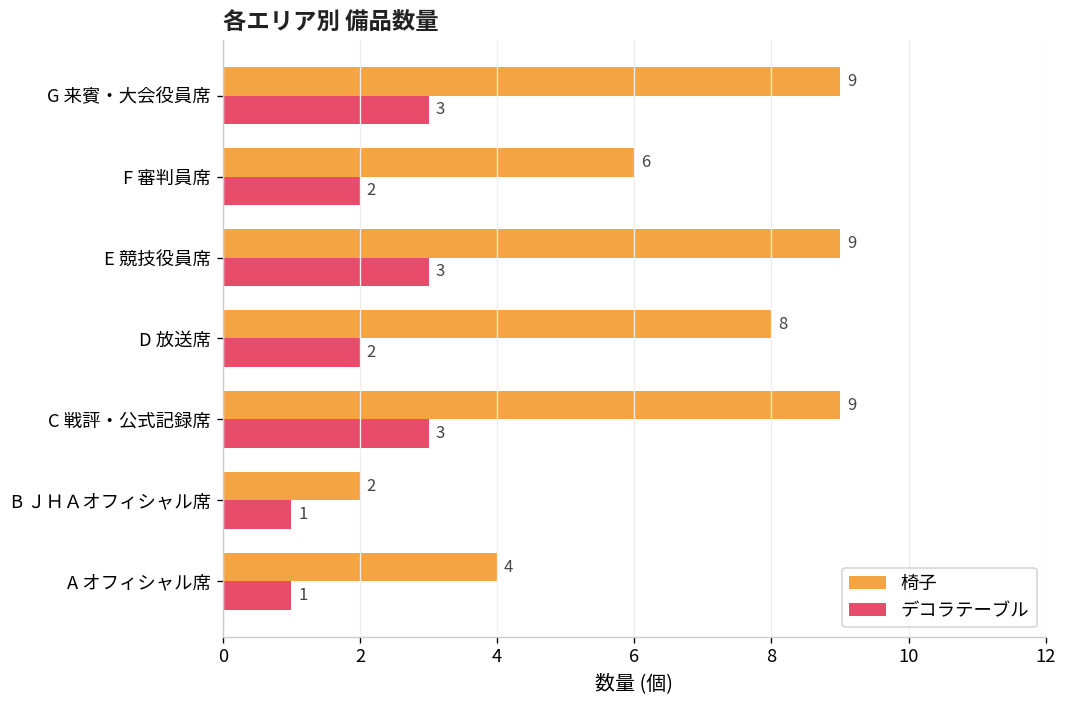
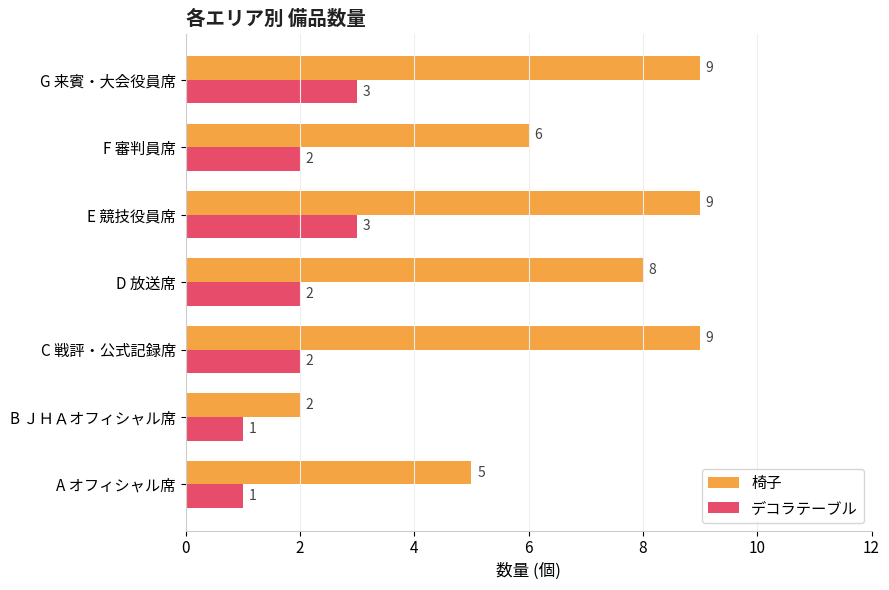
デコラテーブル, C 戦評・公式記録席: 3 -> 2
椅子, A オフィシャル席: 4 -> 5
